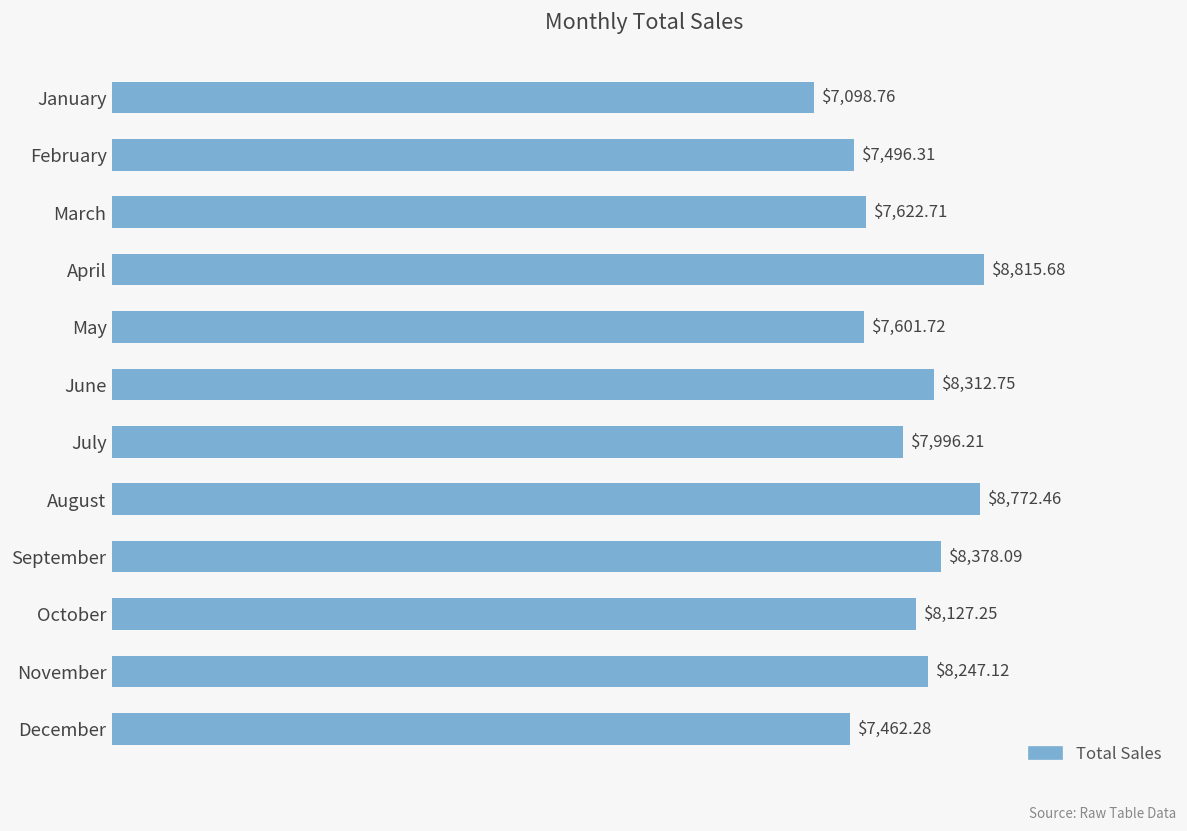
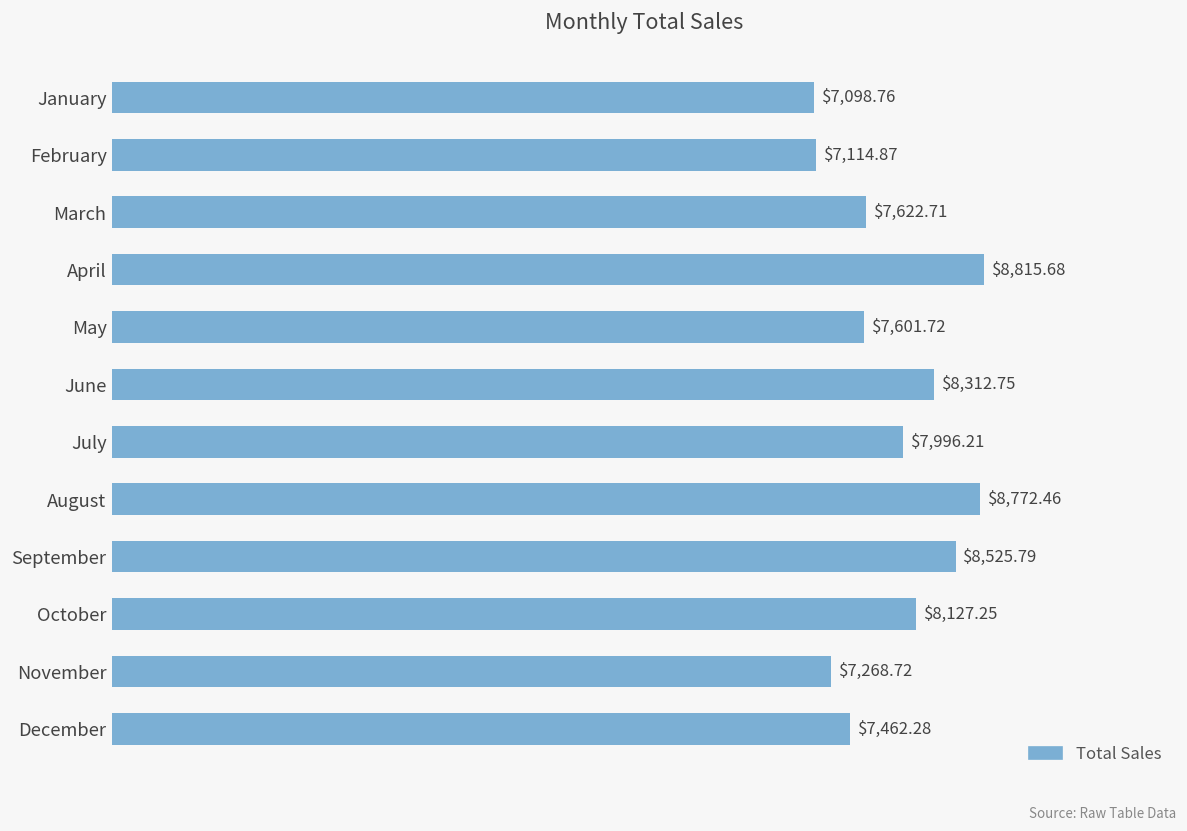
February: $7,496.31 -> $7,114.87
September: $8,378.09 -> $8,525.79
November: $8,247.12 -> $7,268.72
